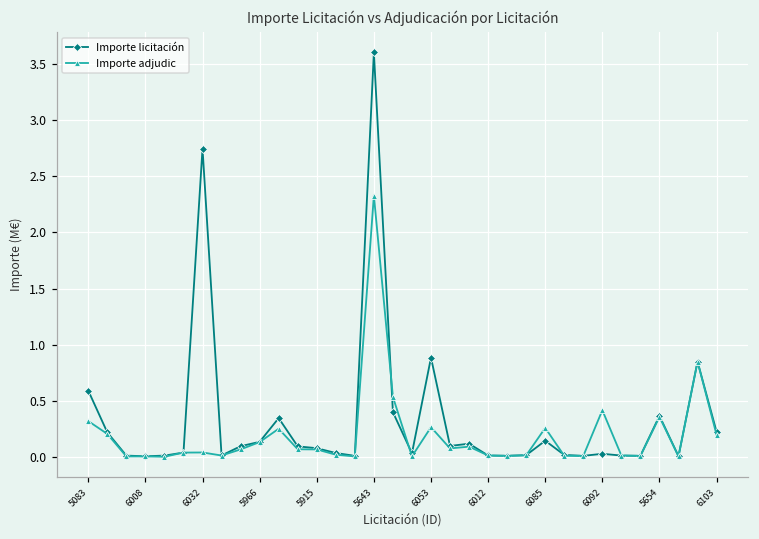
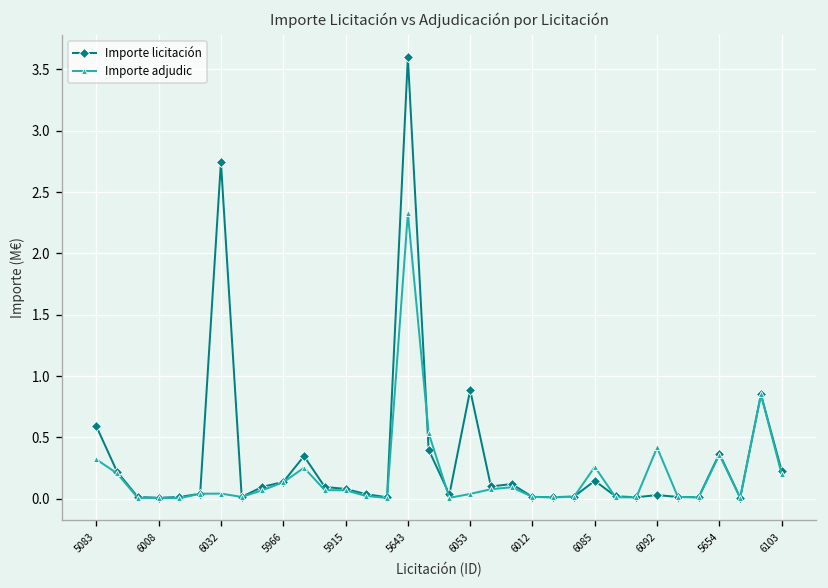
Importe adjudic, 6053: 0.27 -> 0.04
